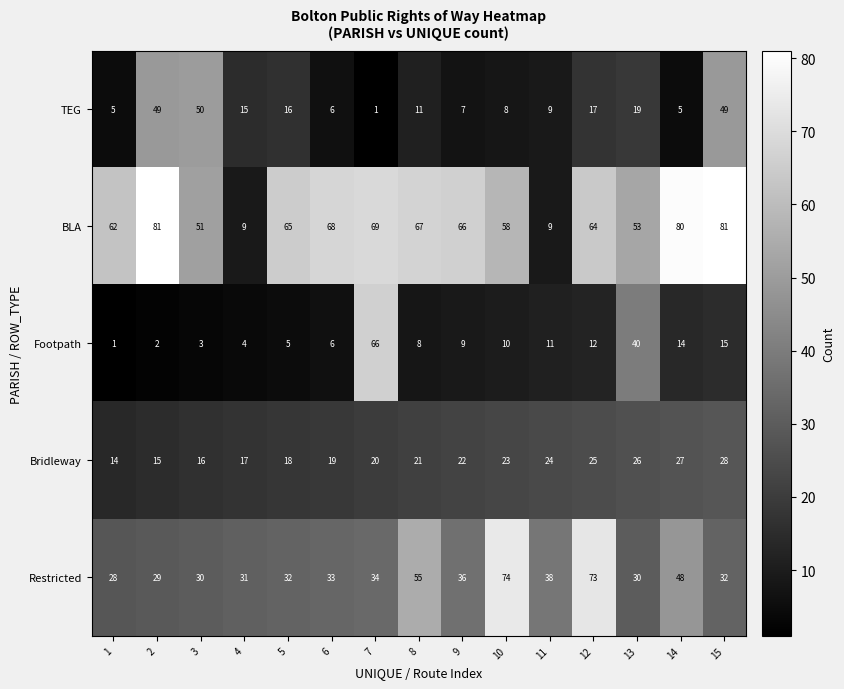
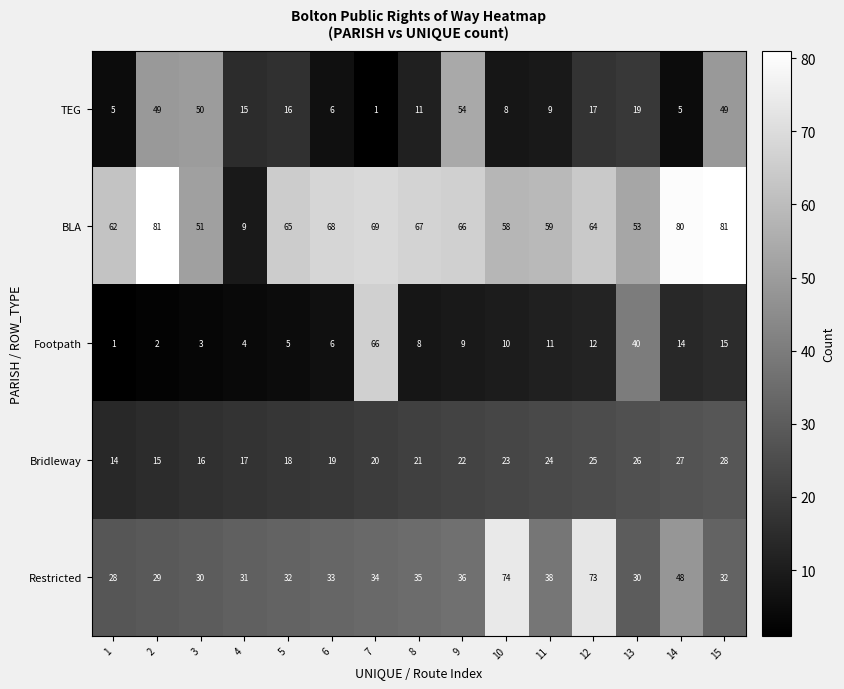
TEG, 9: 7 -> 54
BLA, 11: 9 -> 59
Restricted, 8: 55 -> 35
